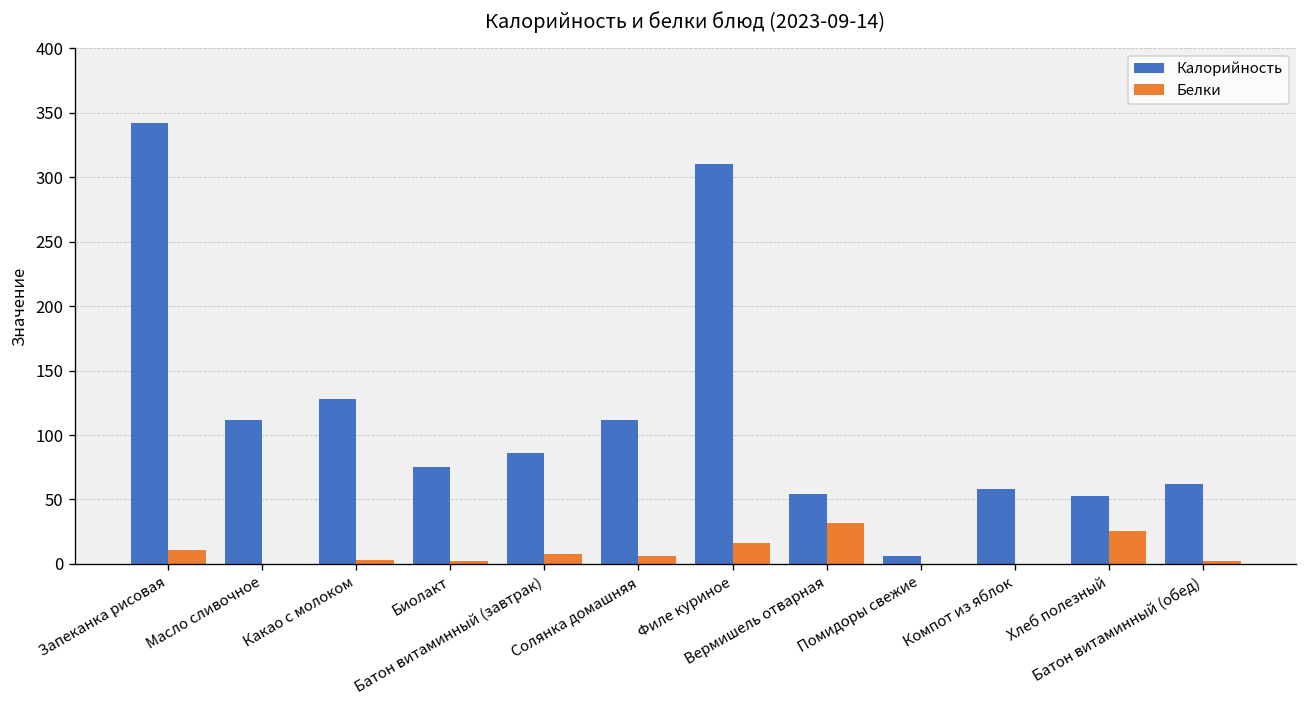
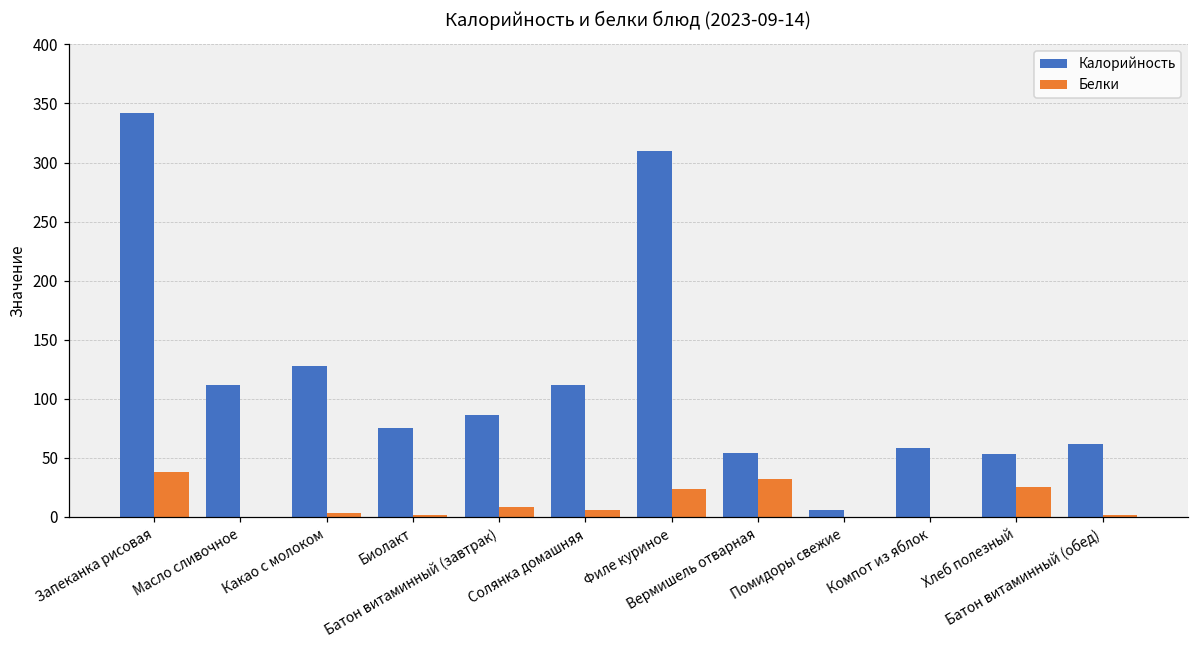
Белки, Запеканка рисовая: 11 -> 38
Белки, Филе куриное: 16 -> 24
